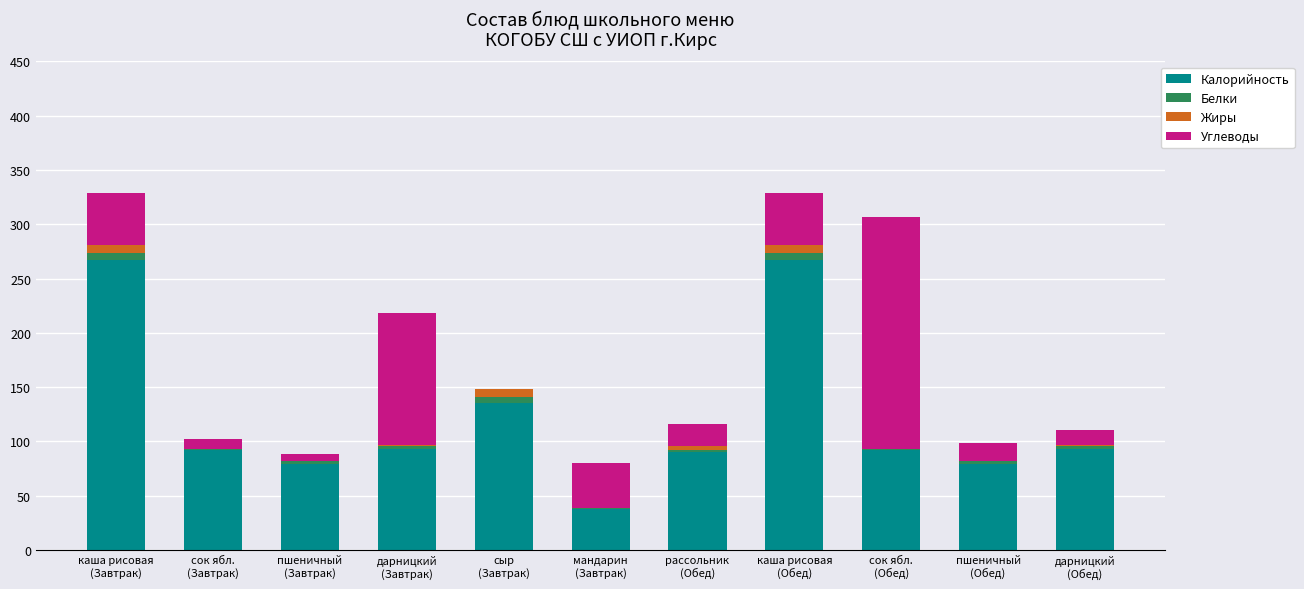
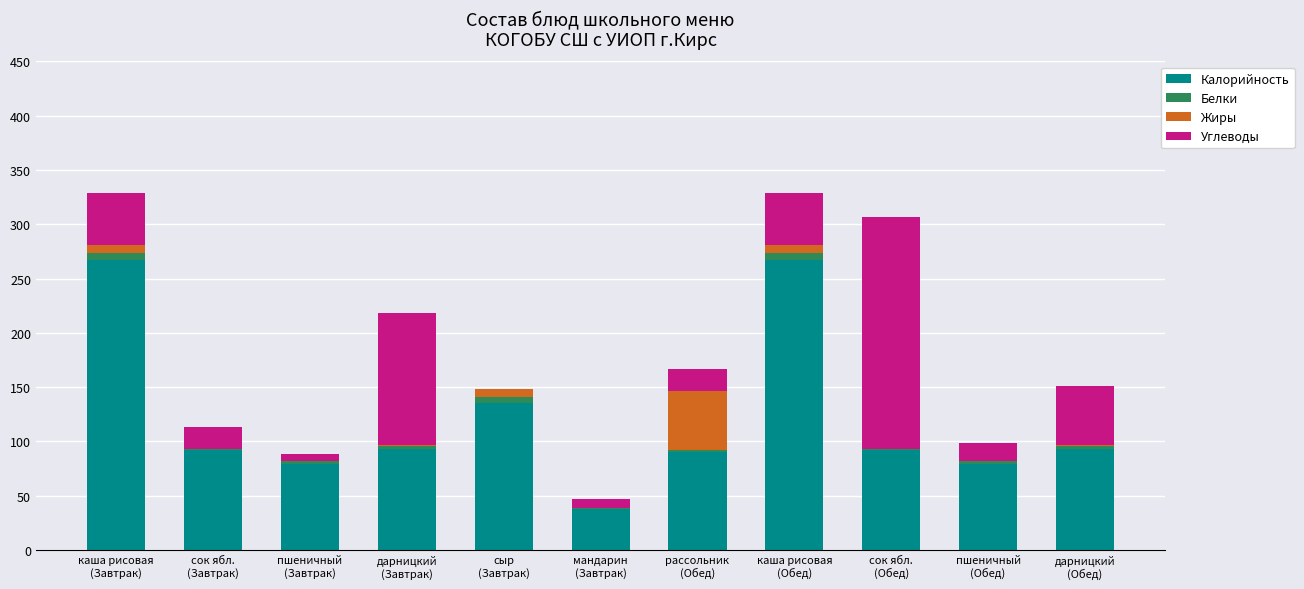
Углеводы, сок ябл. (Завтрак): 9 -> 20
Углеводы, мандарин (Завтрак): 42 -> 8
Жиры, рассольник (Обед): 4 -> 54
Углеводы, дарницкий (Обед): 14 -> 54
